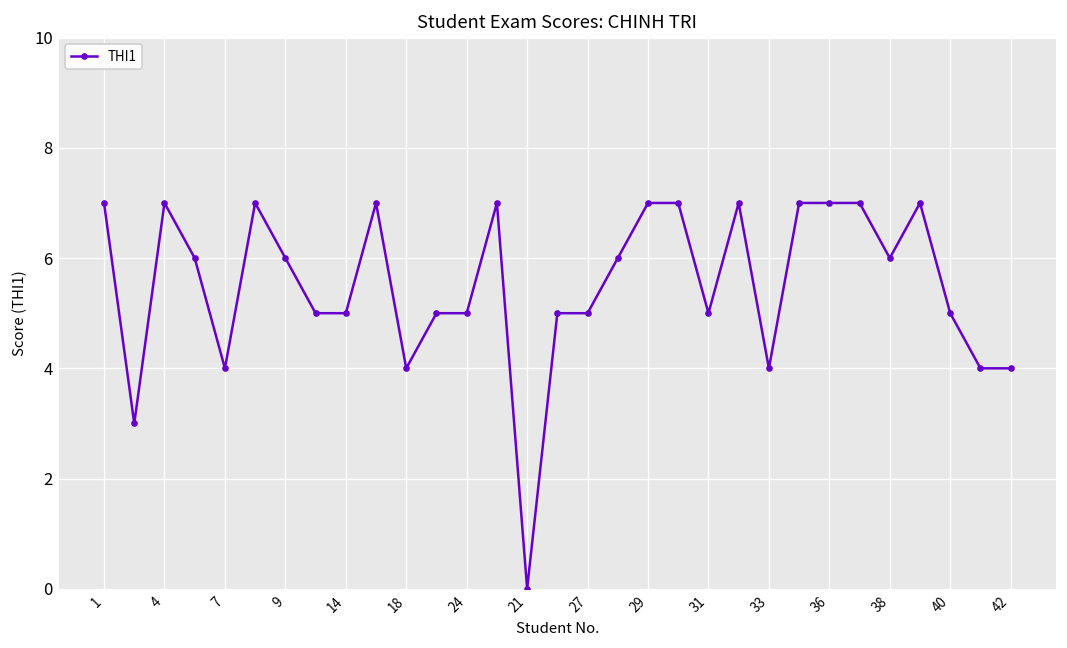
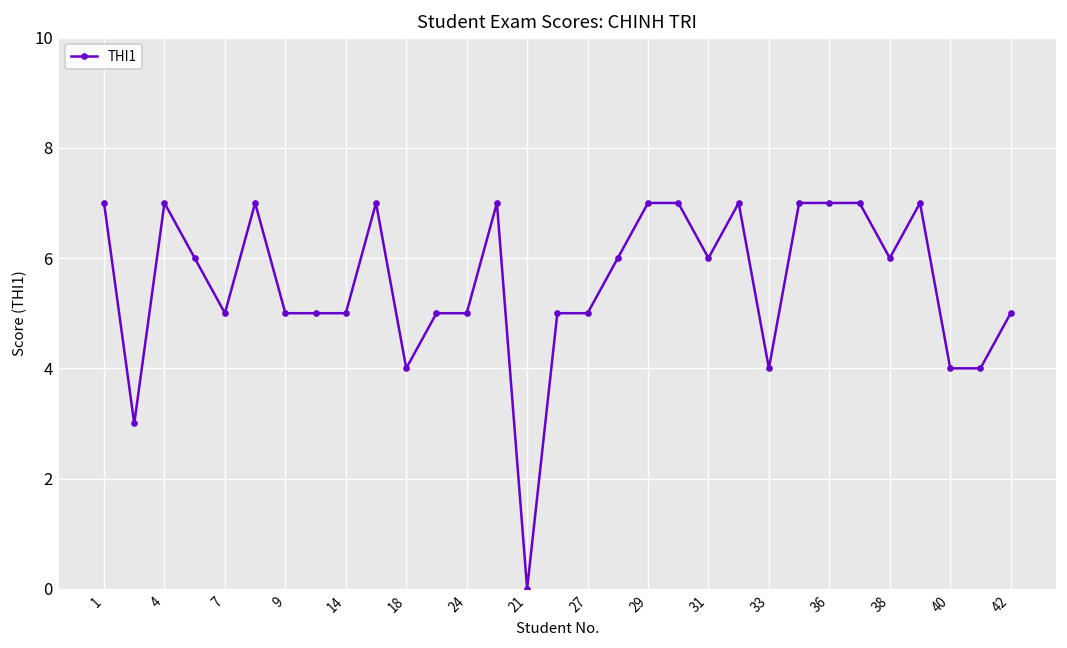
7: 4 -> 5
9: 6 -> 5
31: 5 -> 6
40: 5 -> 4
42: 4 -> 5
